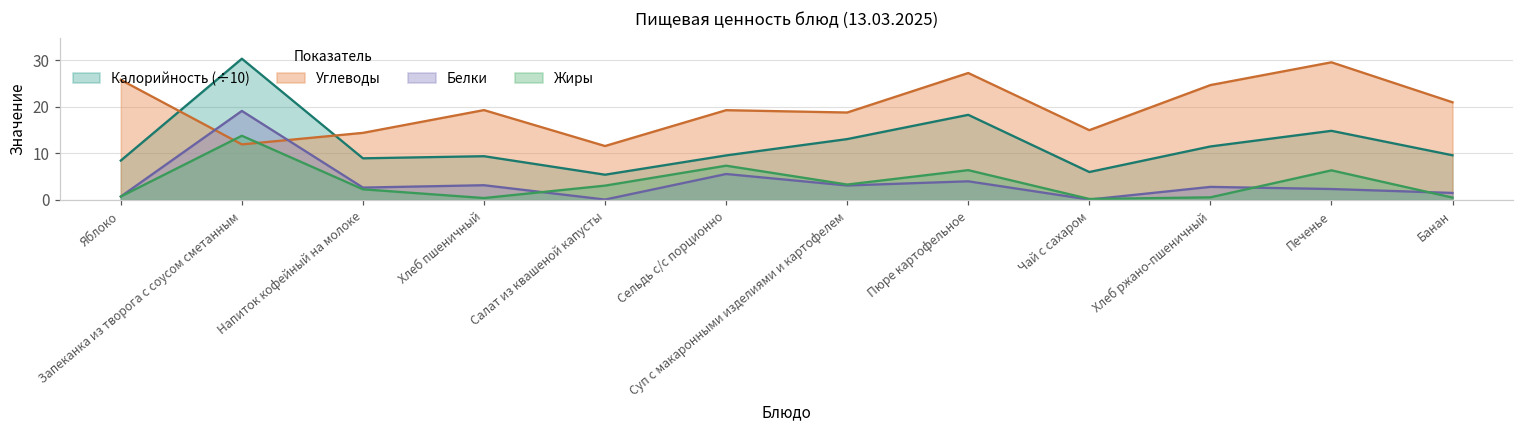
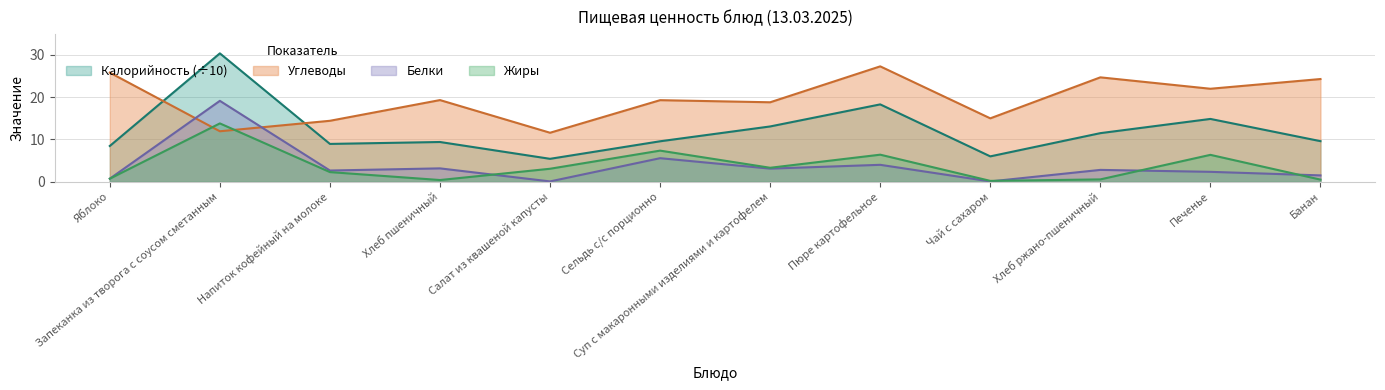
Углеводы, Печенье: 30 -> 22
Углеводы, Банан: 21 -> 24
